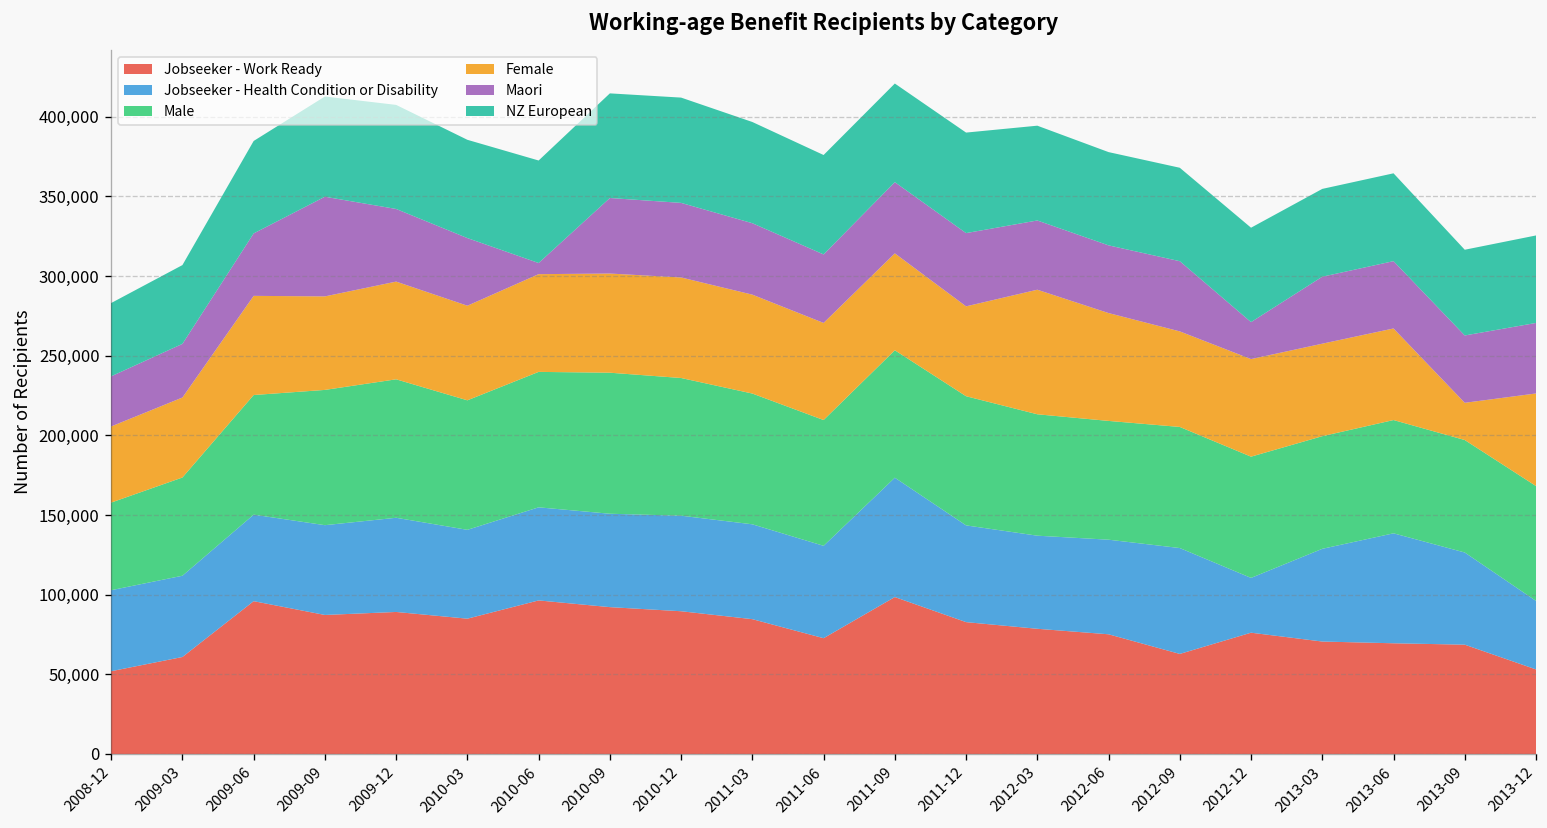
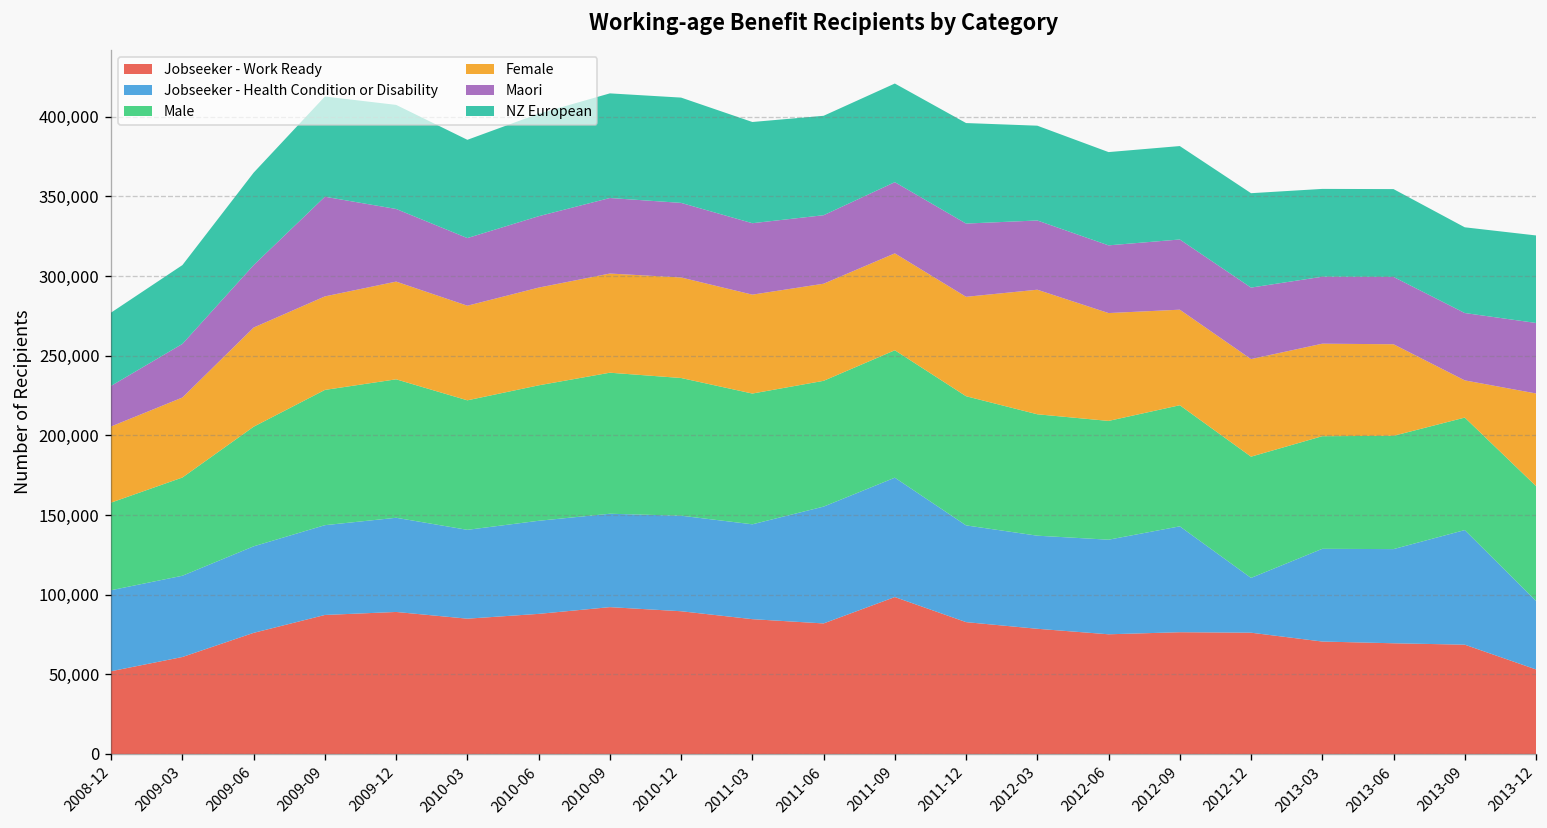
Maori, 2008-12: 31,000 -> 25,000
Jobseeker - Work Ready, 2009-06: 96,000 -> 76,000
Jobseeker - Work Ready, 2010-06: 96,000 -> 88,000
Maori, 2010-06: 7,000 -> 45,000
Jobseeker - Work Ready, 2011-06: 73,000 -> 82,000
Jobseeker - Health Condition or Disability, 2011-06: 58,000 -> 73,000
Female, 2011-12: 56,000 -> 62,000
Jobseeker - Work Ready, 2012-09: 63,000 -> 76,000
Maori, 2012-12: 23,000 -> 45,000
Jobseeker - Health Condition or Disability, 2013-06: 69,000 -> 59,000
Jobseeker - Health Condition or Disability, 2013-09: 58,000 -> 72,000
